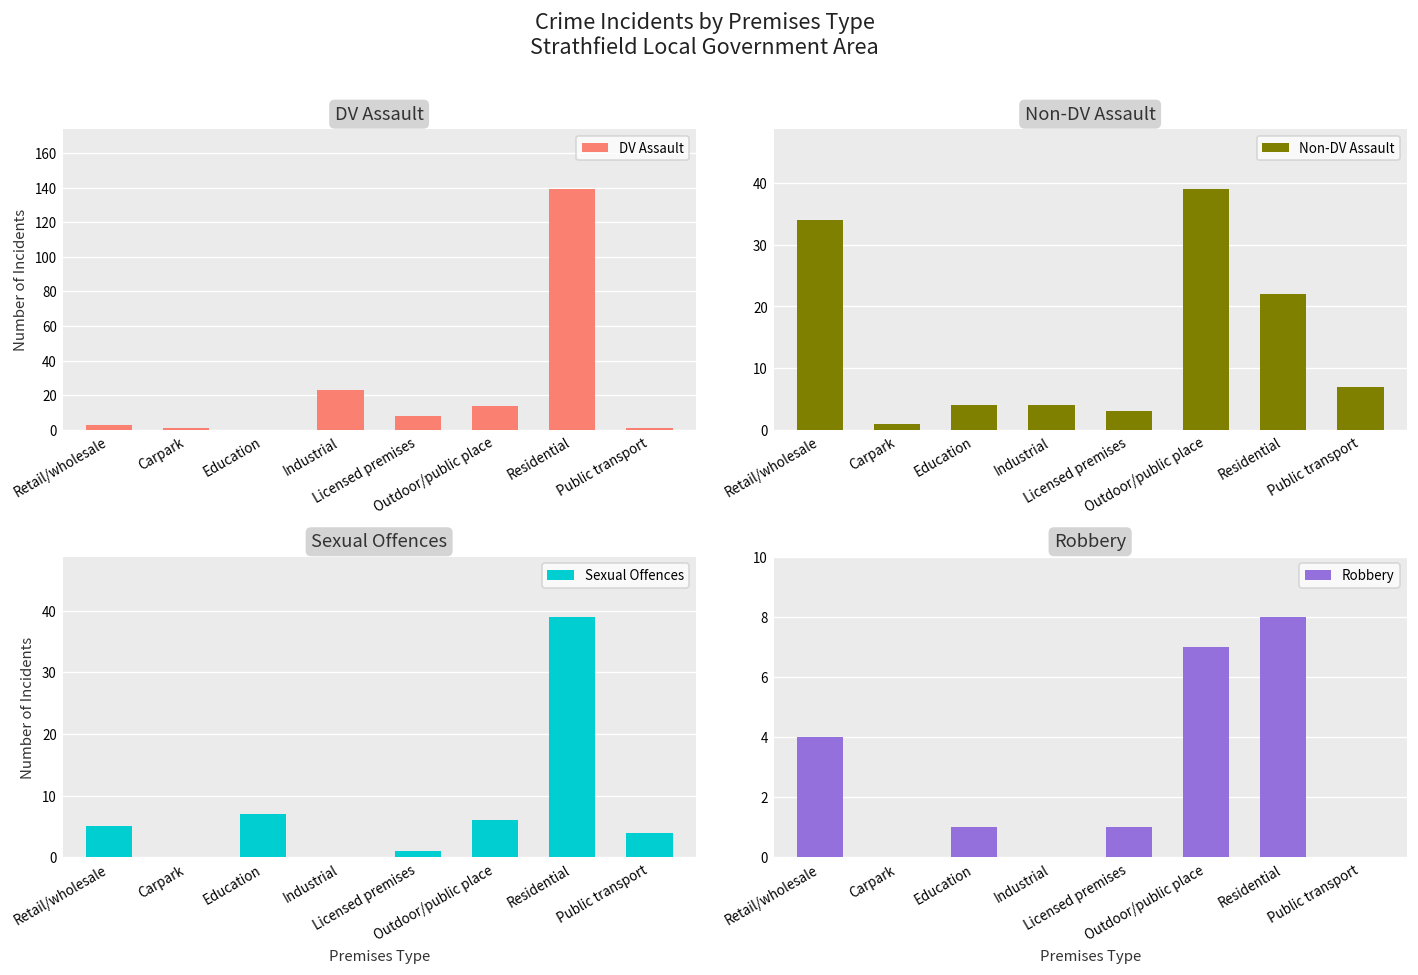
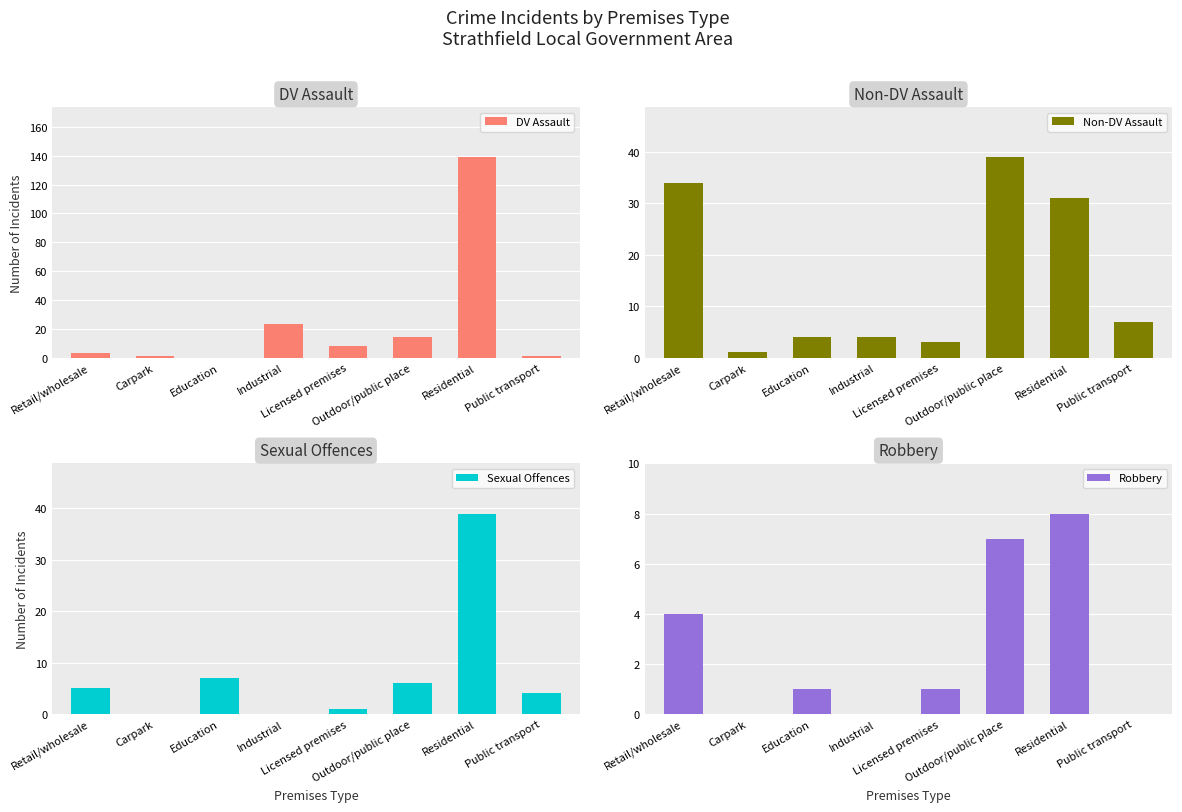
Non-DV Assault, Residential: 22 -> 31
